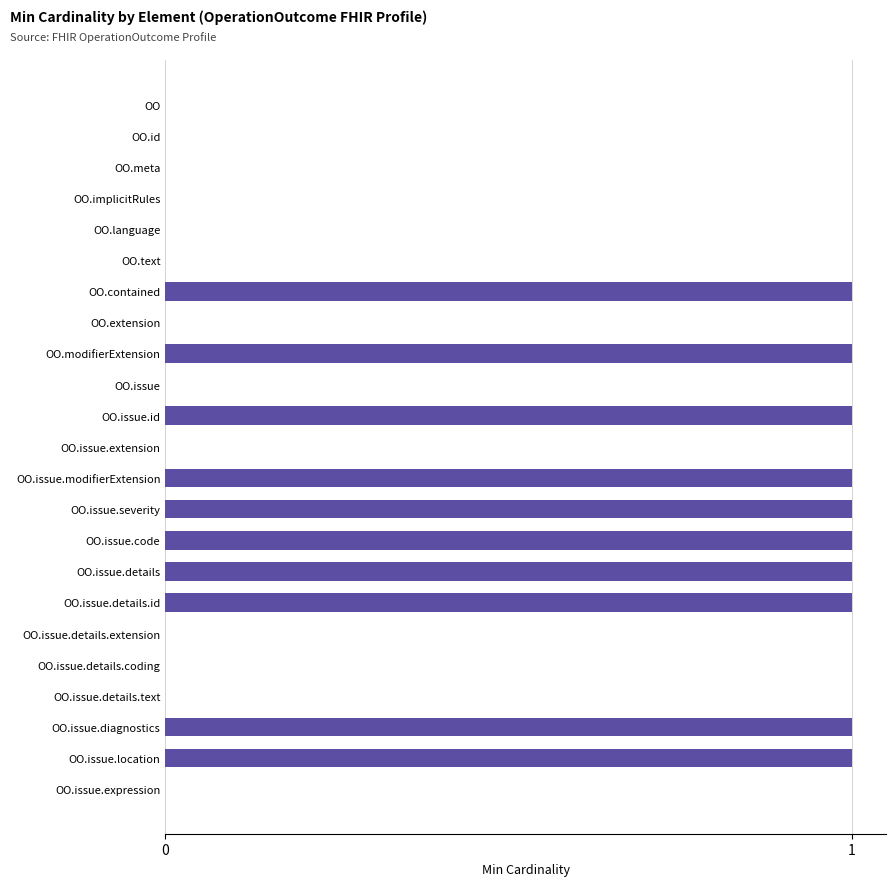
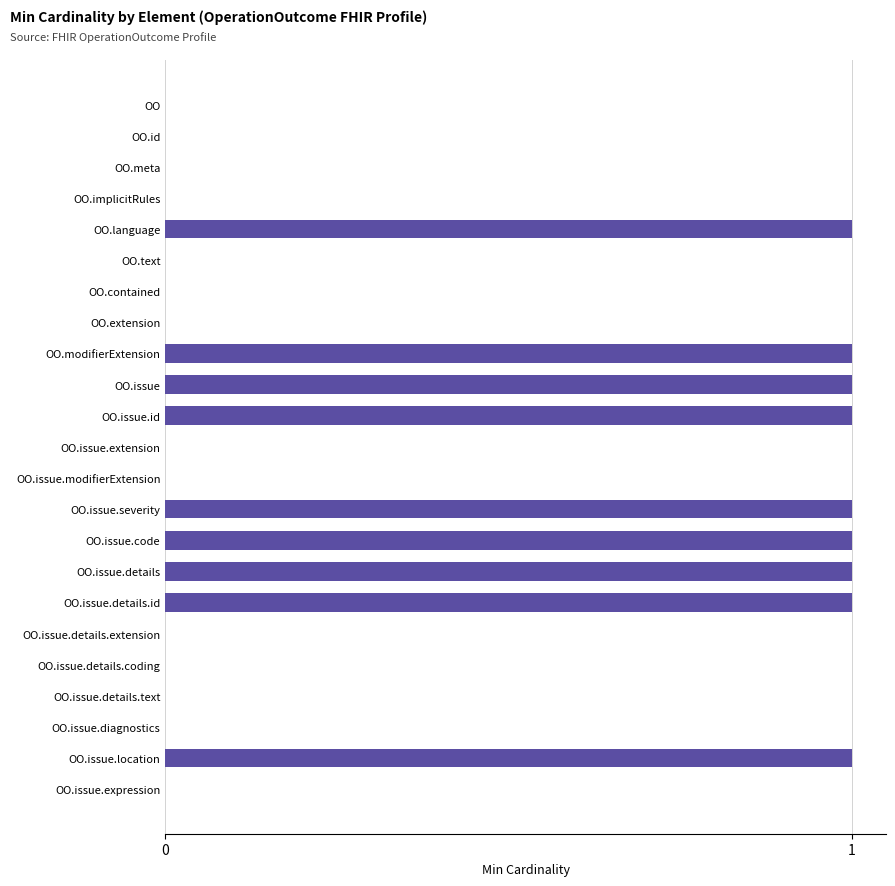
OO.language: 0 -> 1
OO.contained: 1 -> 0
OO.issue: 0 -> 1
OO.issue.modifierExtension: 1 -> 0
OO.issue.diagnostics: 1 -> 0
